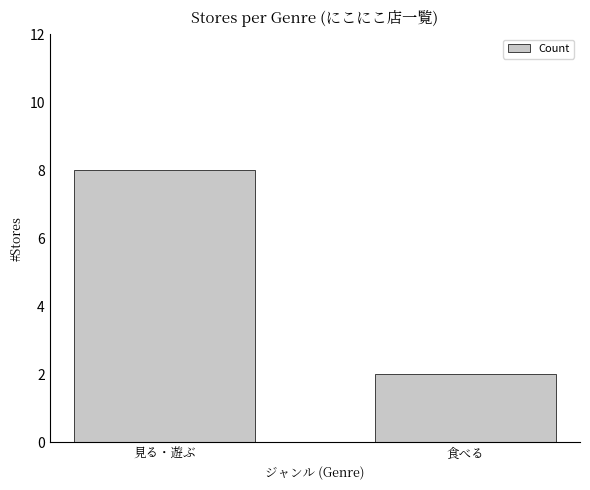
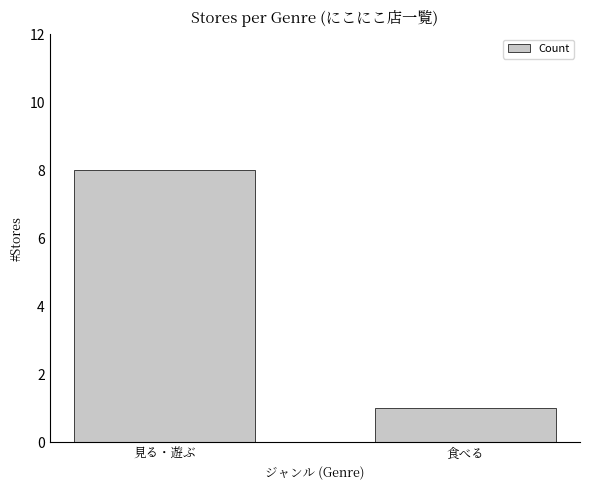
食べる: 2 -> 1
